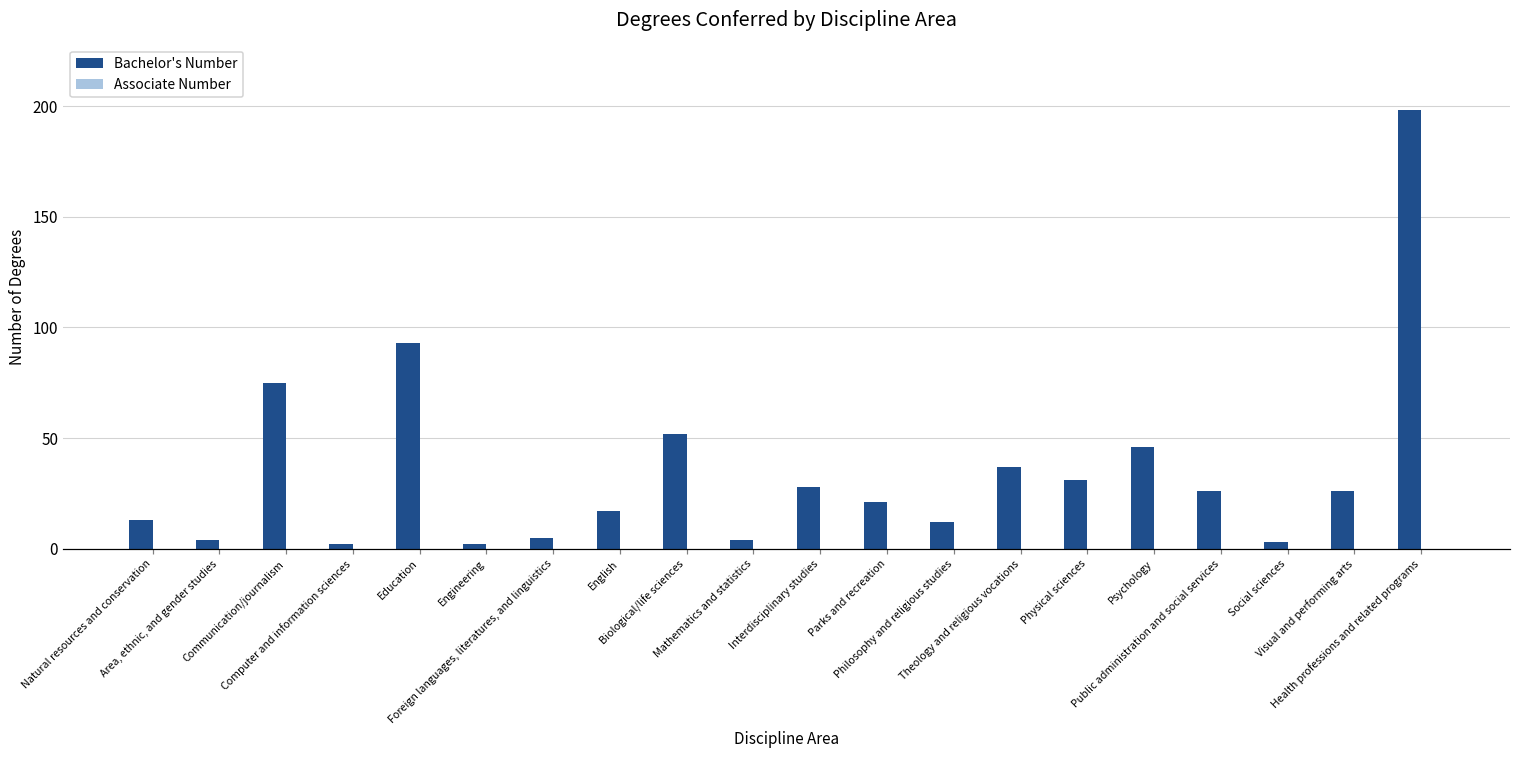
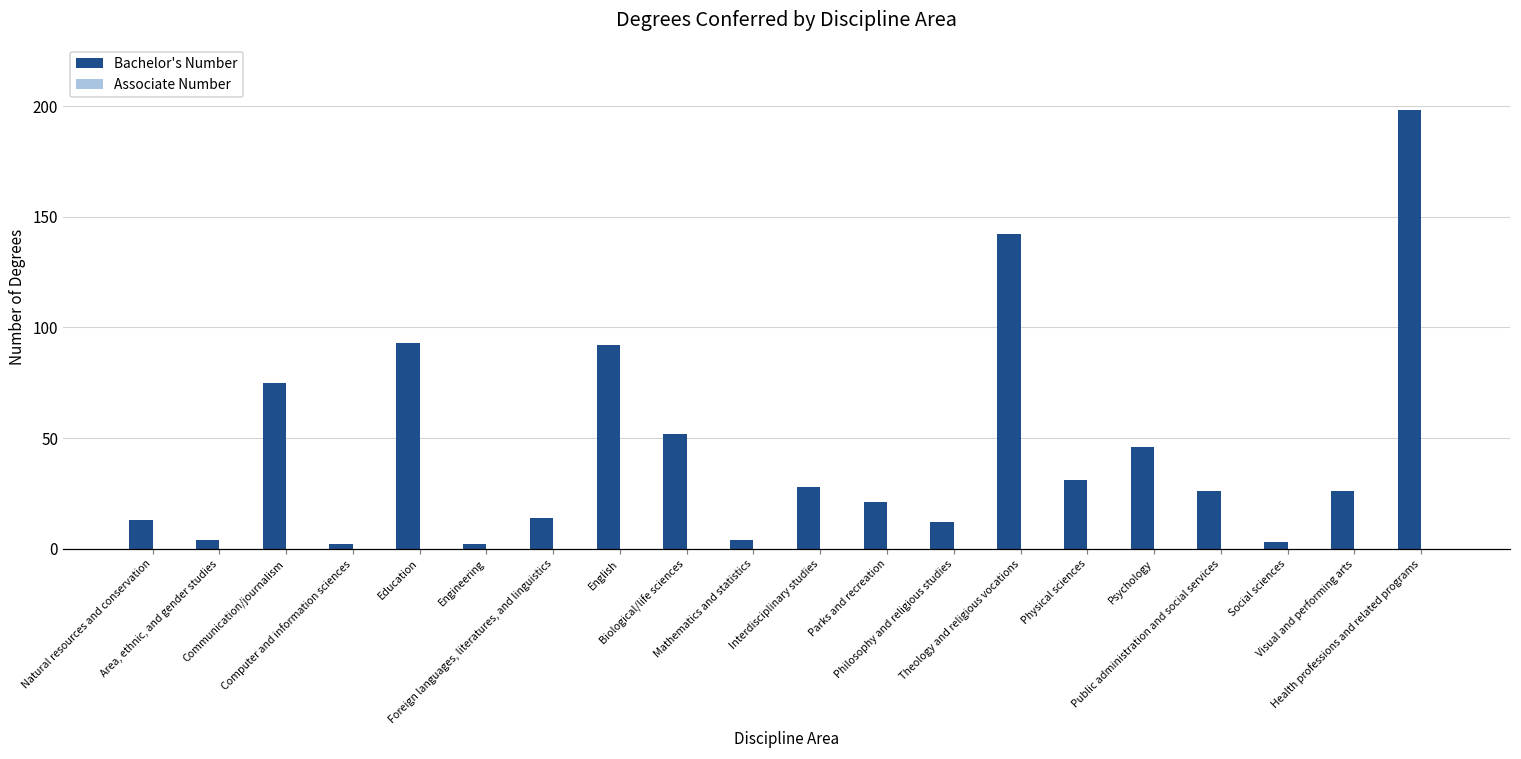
Bachelor's Number, Foreign languages, literatures, and linguistics: 5 -> 14
Bachelor's Number, English: 17 -> 92
Bachelor's Number, Theology and religious vocations: 37 -> 142
